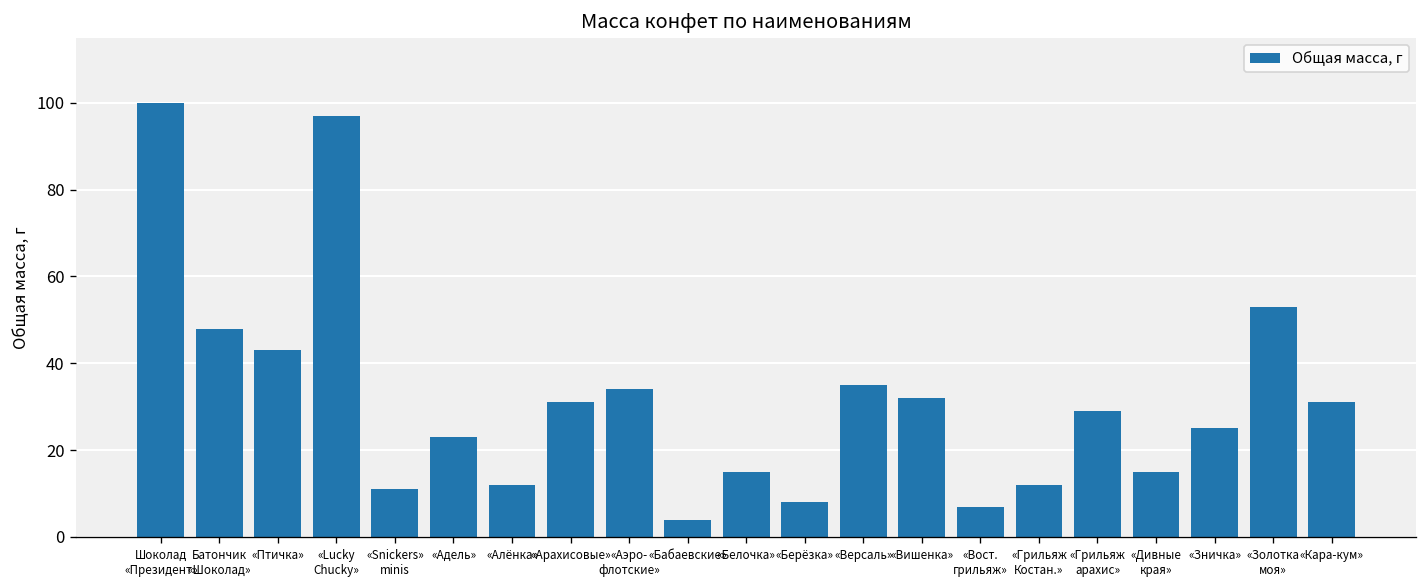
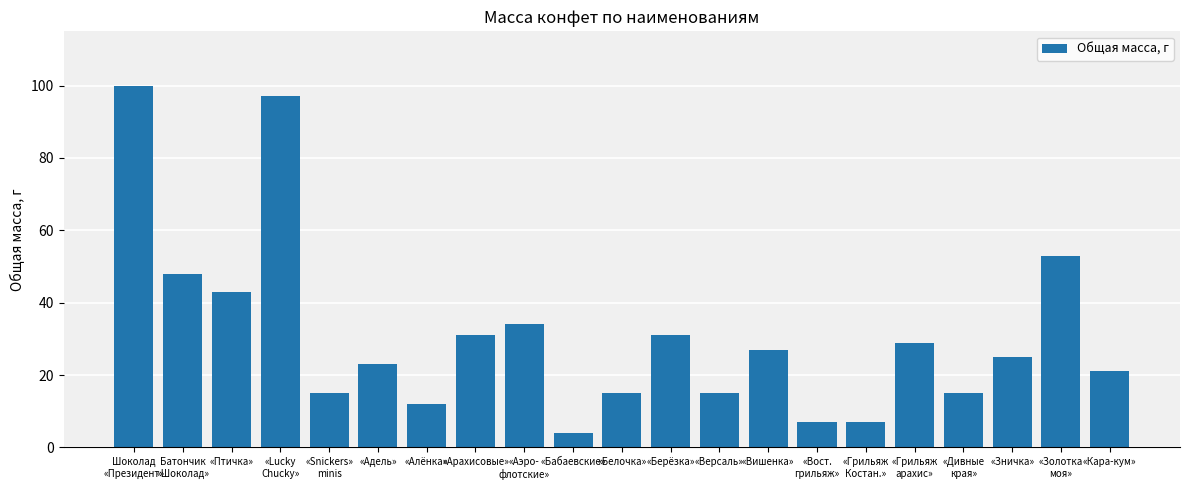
«Snickers» minis: 11 -> 15
«Берёзка»: 8 -> 31
«Версаль»: 35 -> 15
«Вишенка»: 32 -> 27
«Грильяж Костан.»: 12 -> 7
«Кара-кум»: 31 -> 21
